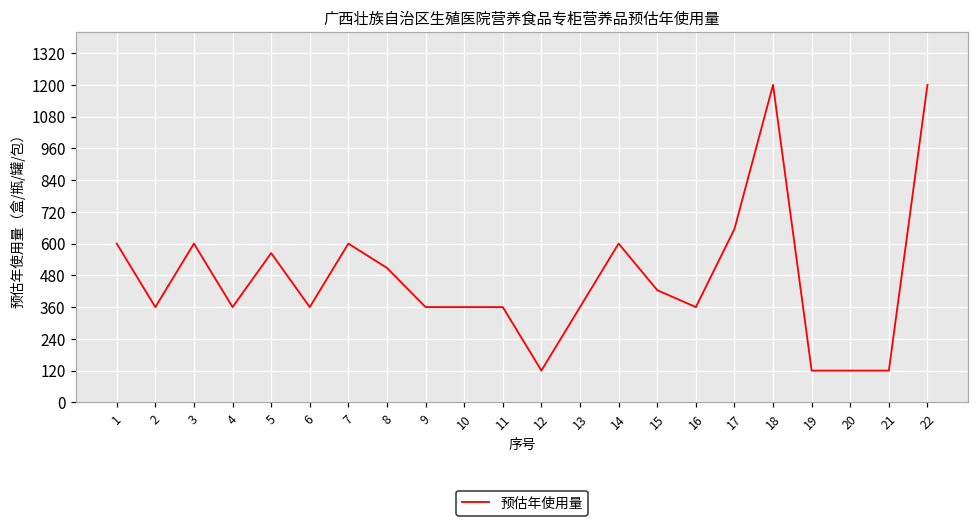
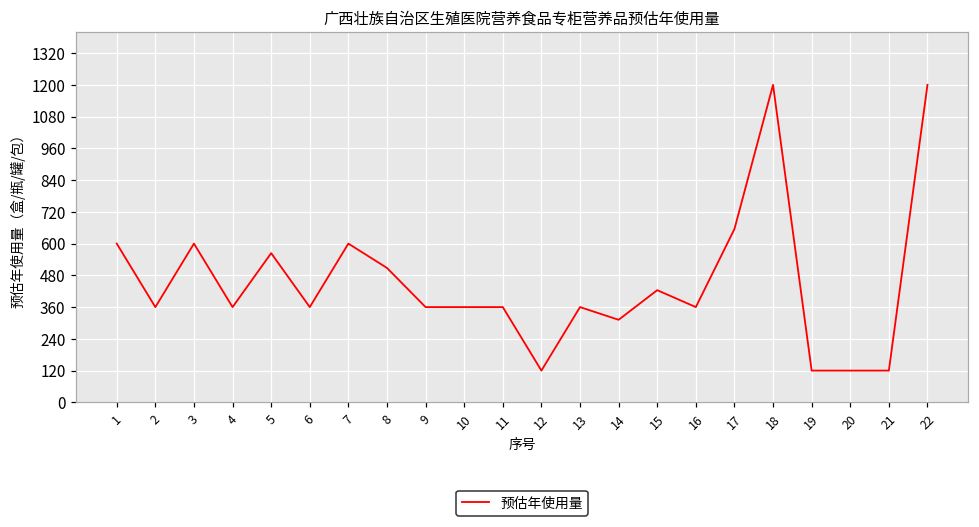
14: 600 -> 310
